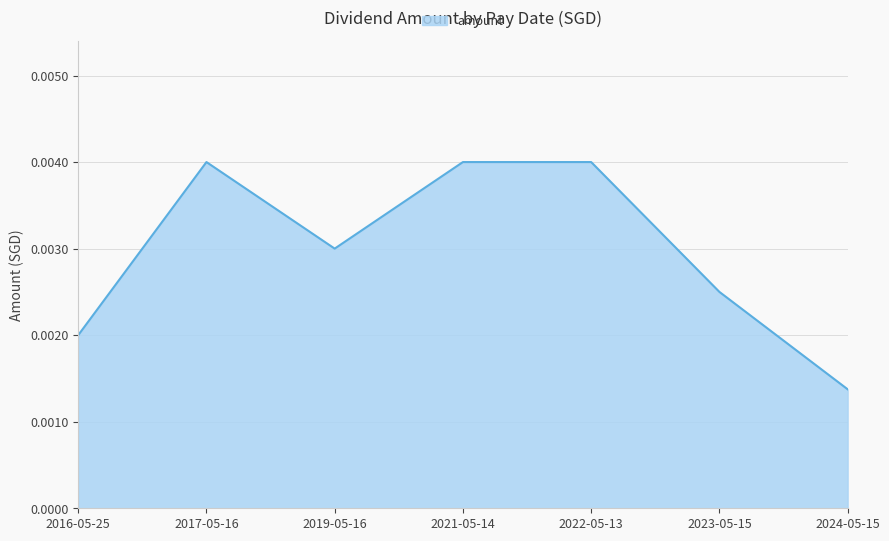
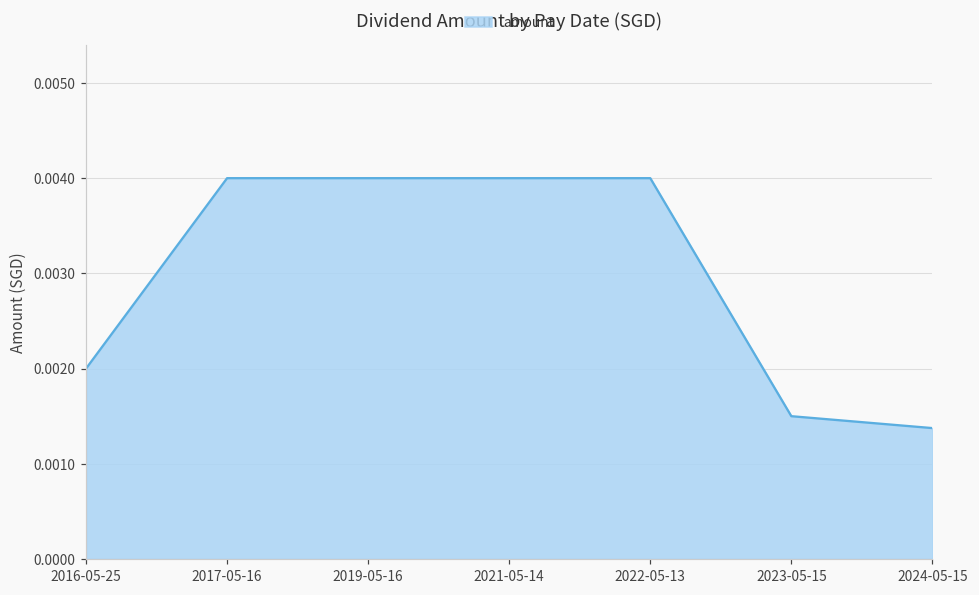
2019-05-16: 0.003 -> 0.004
2023-05-15: 0.0025 -> 0.0015
